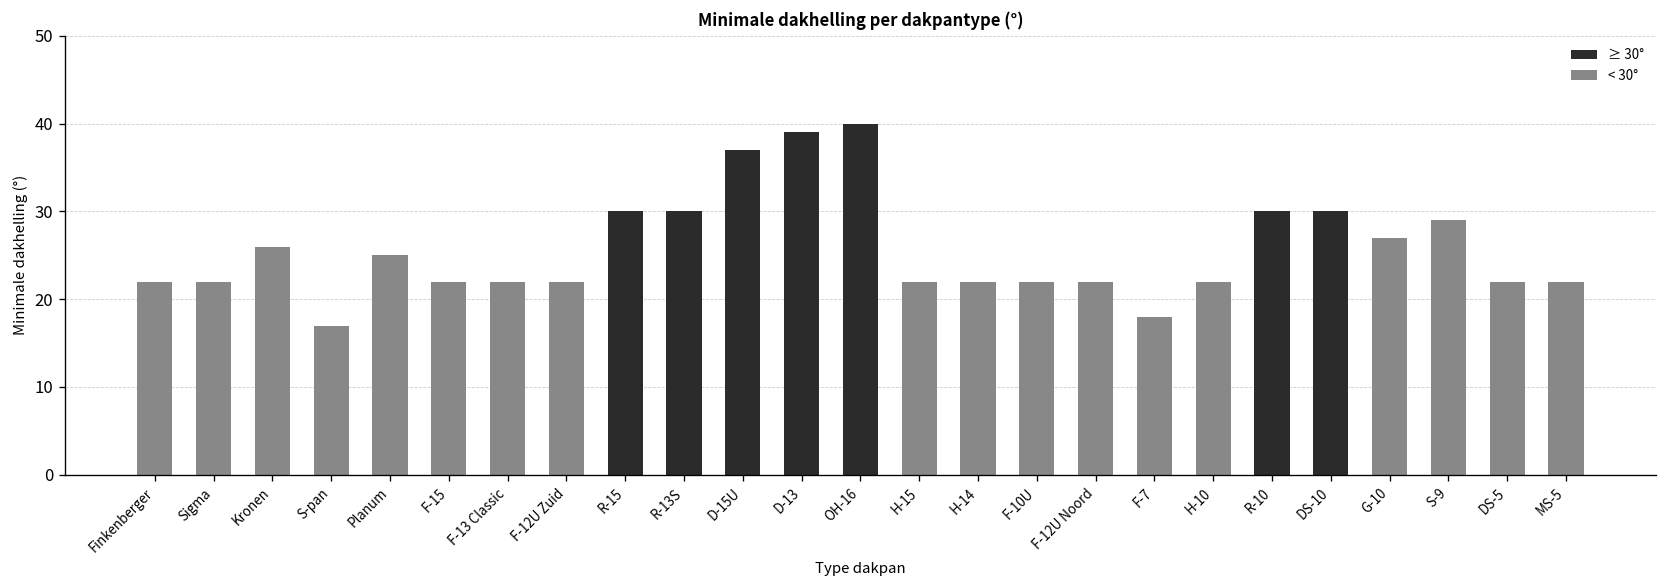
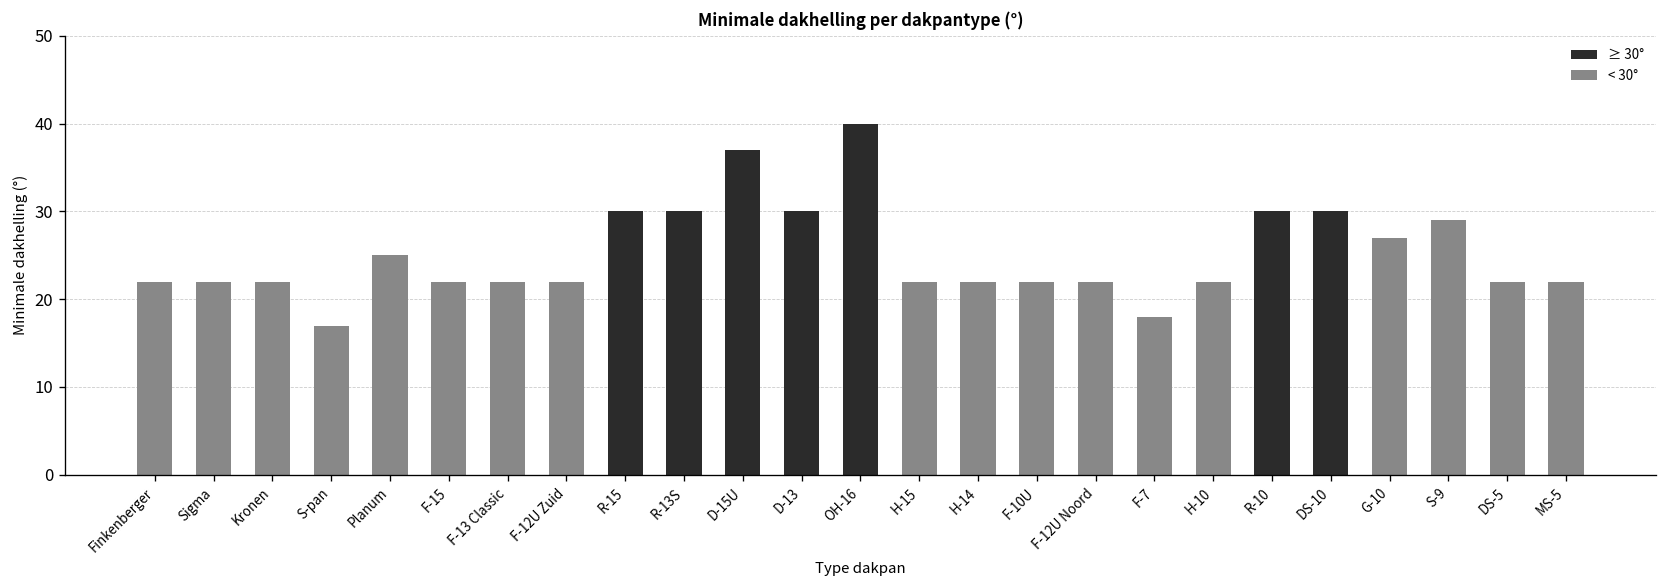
< 30°, Kronen: 26 -> 22
≥ 30°, D-13: 39 -> 30
